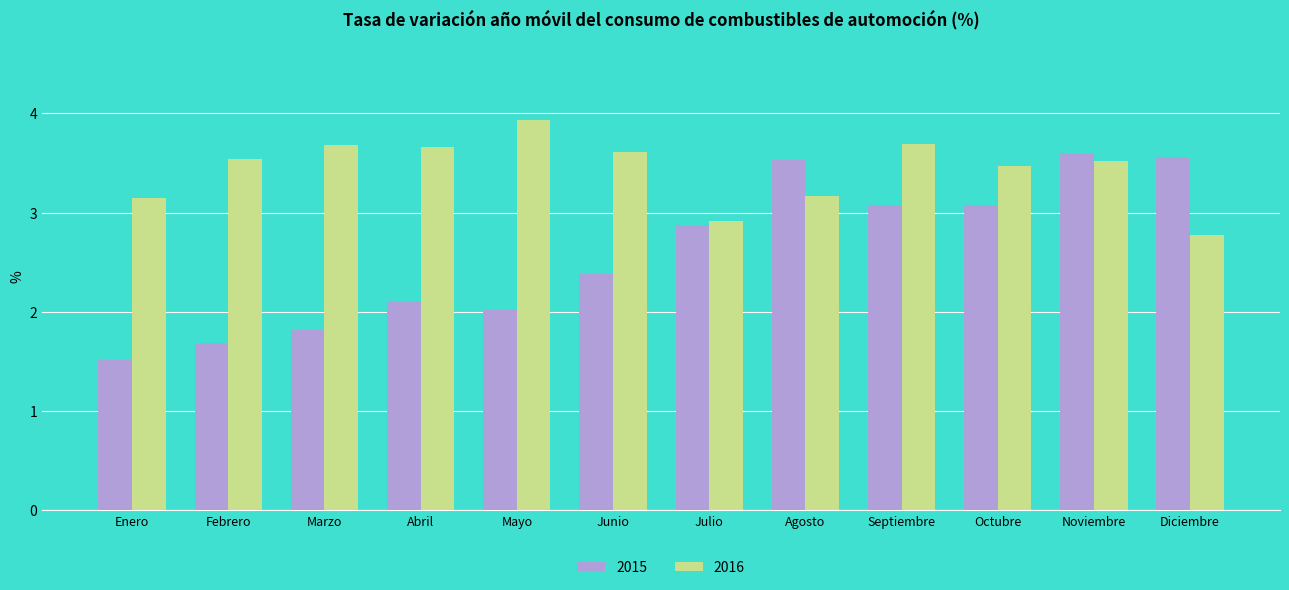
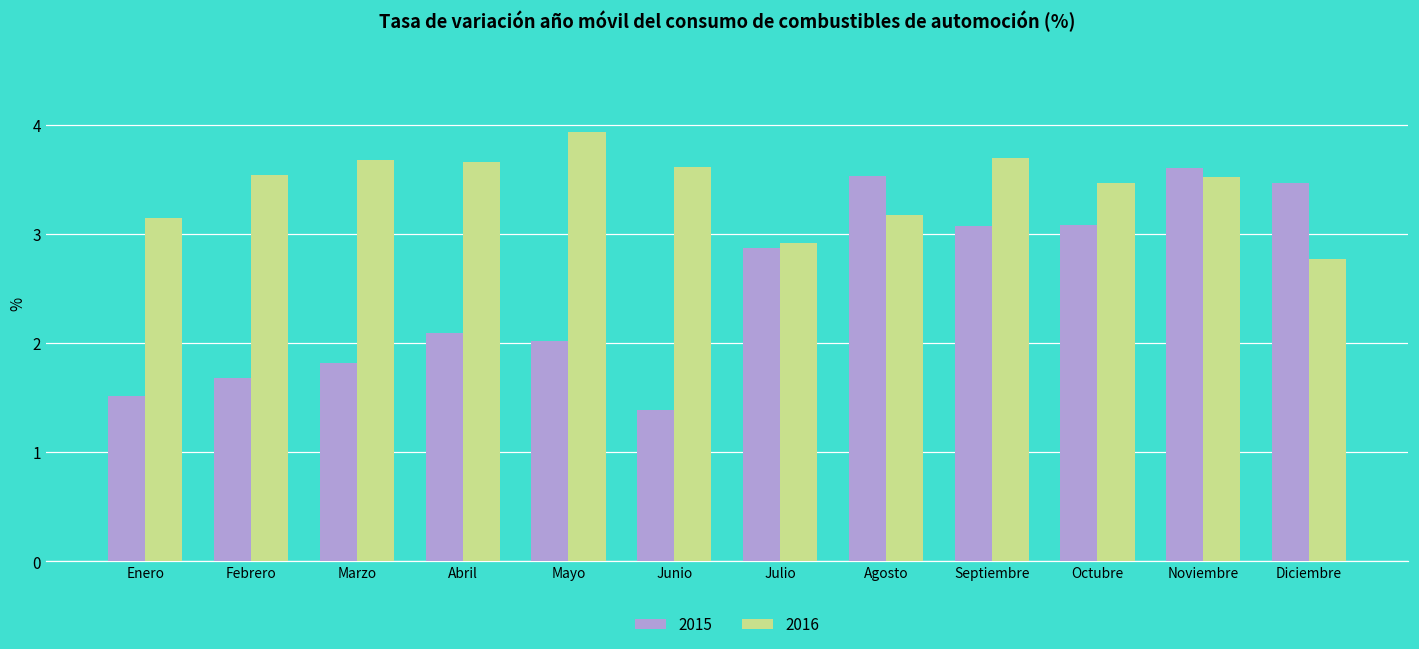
2015, Junio: 2.4 -> 1.4
2015, Diciembre: 3.6 -> 3.5
